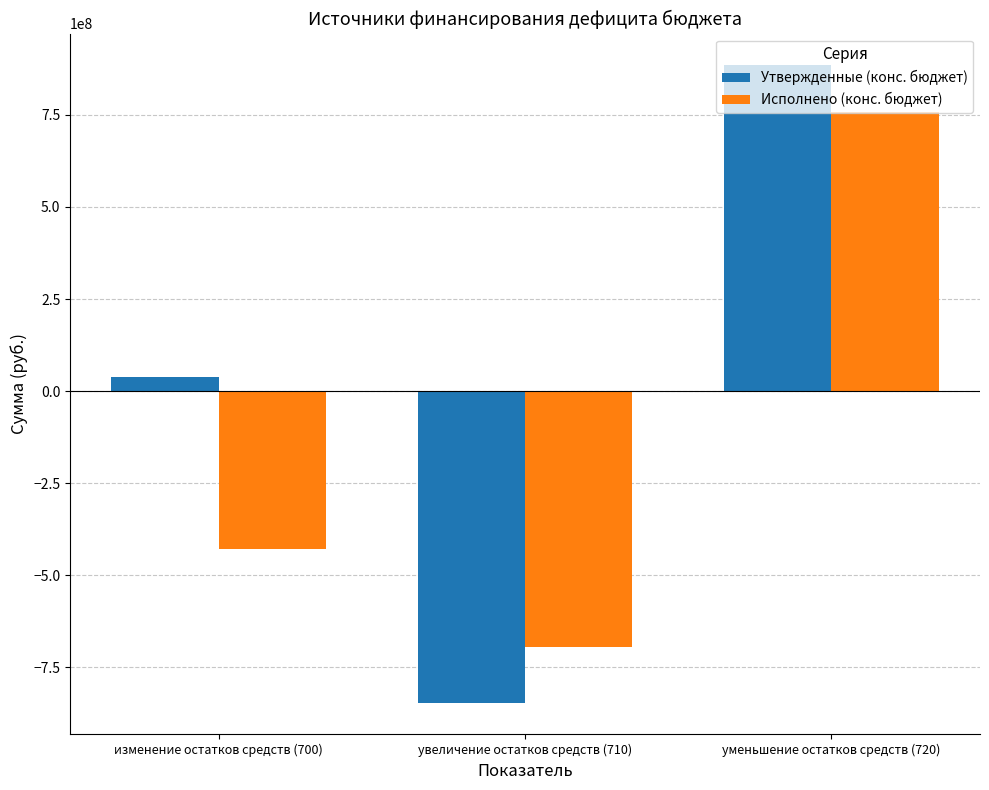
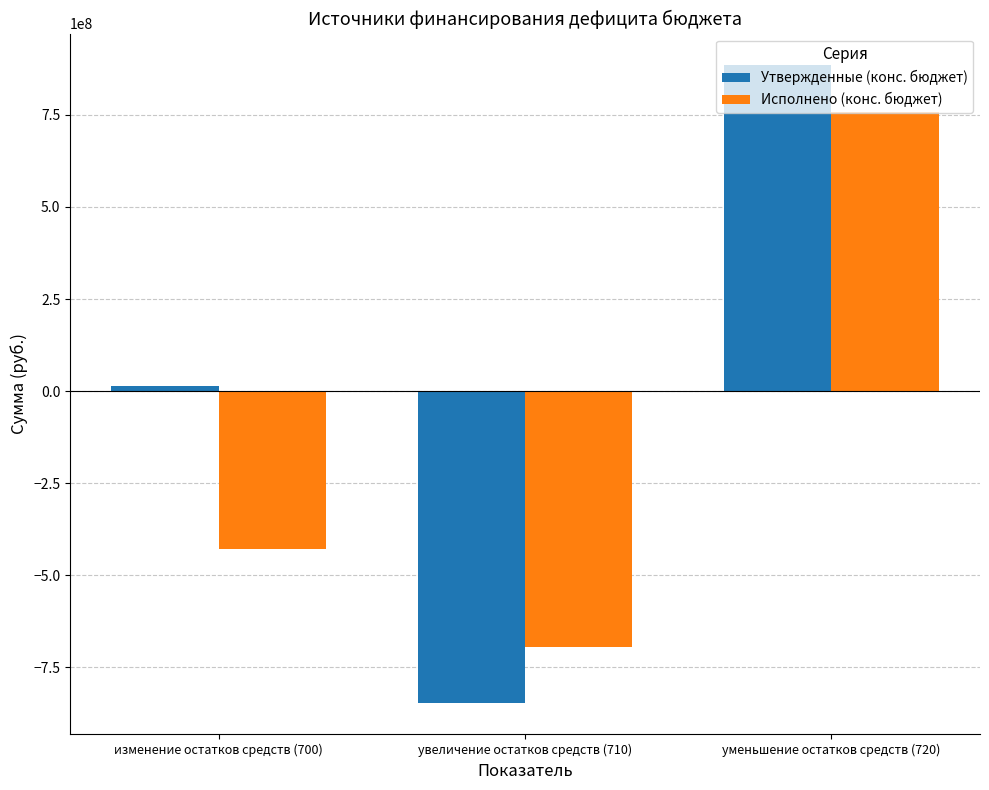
Утвержденные (конс. бюджет), изменение остатков средств (700): 40000000 -> 10000000
